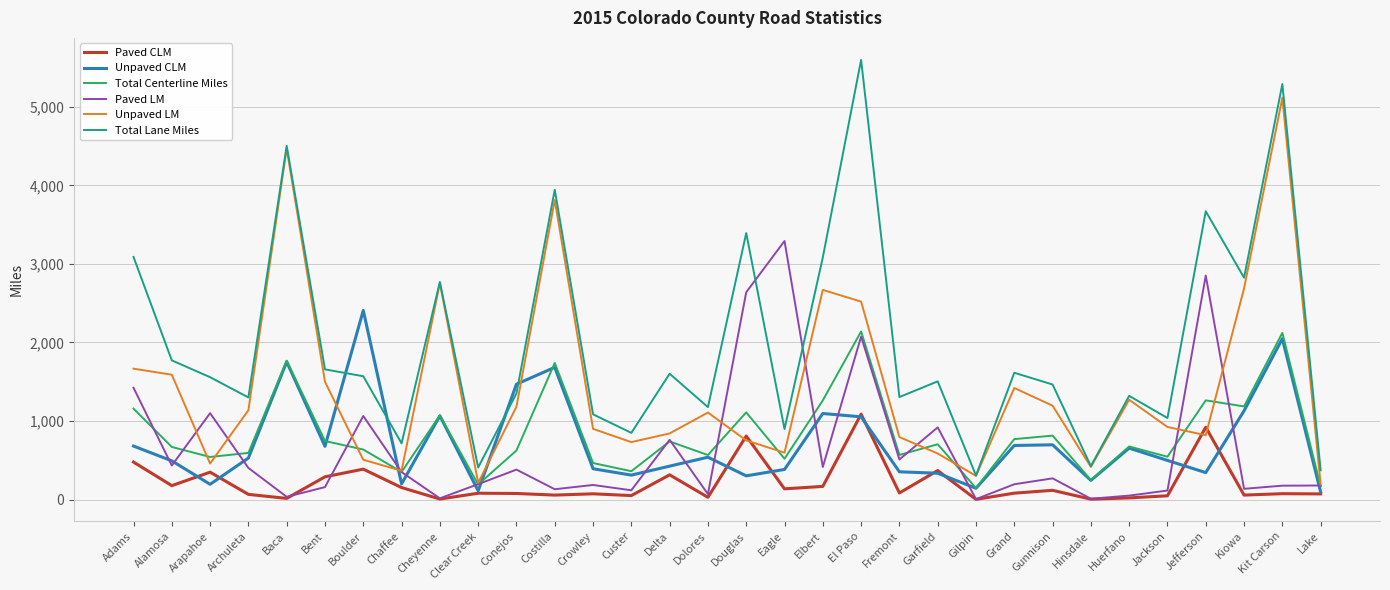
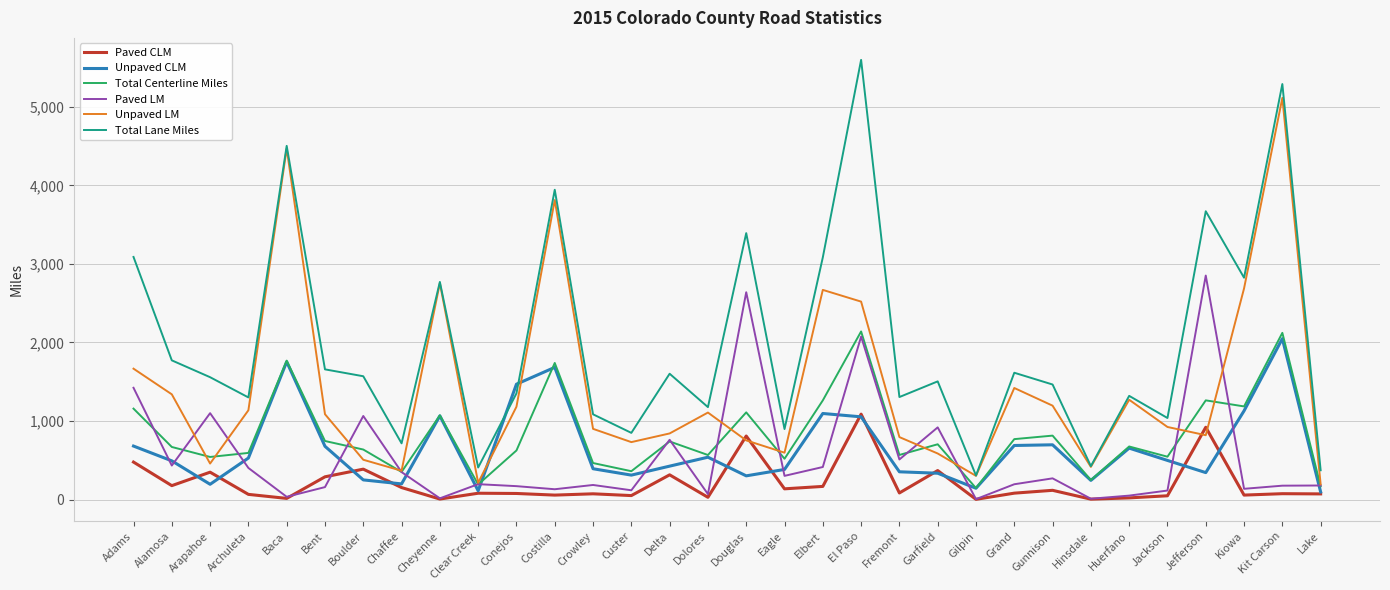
Unpaved LM, Alamosa: 1,600 -> 1,300
Unpaved LM, Bent: 1,500 -> 1,100
Unpaved CLM, Boulder: 2,400 -> 200
Paved LM, Conejos: 400 -> 200
Paved LM, Eagle: 3,300 -> 300
